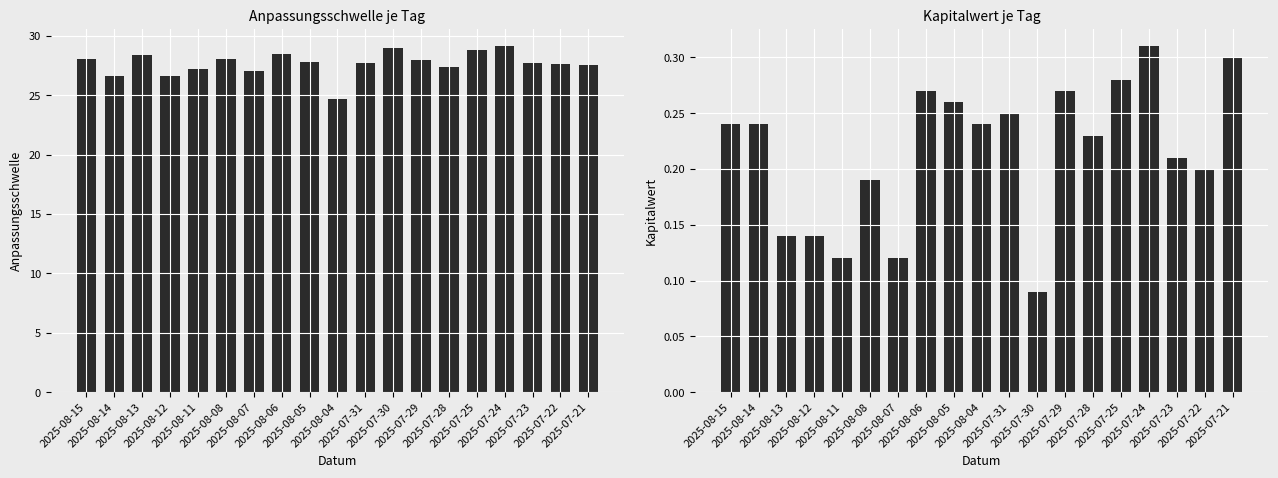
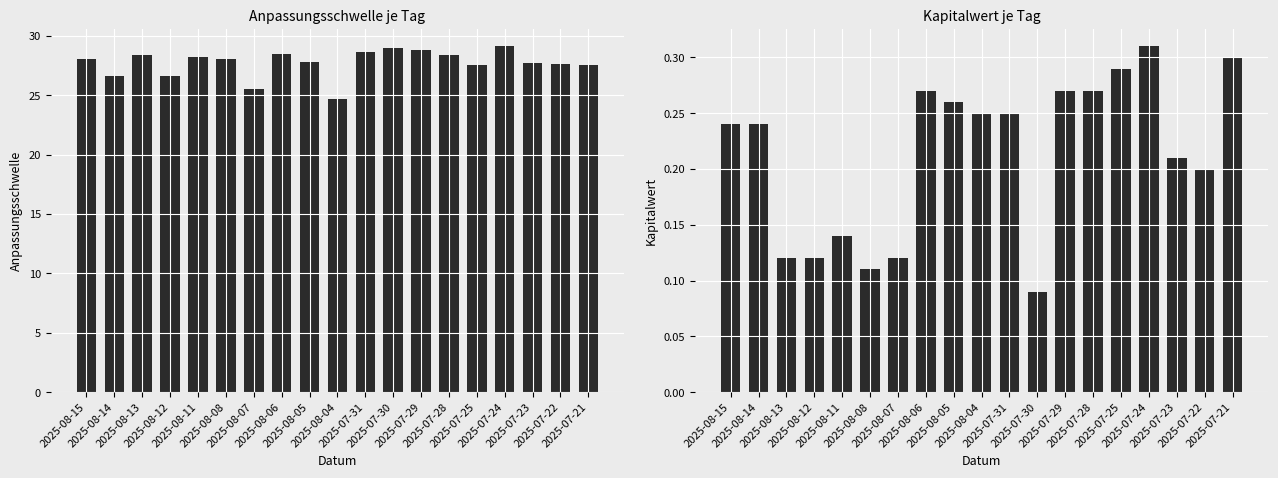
Anpassungsschwelle je Tag, 2025-08-11: 27.3 -> 28.3
Anpassungsschwelle je Tag, 2025-08-07: 27.1 -> 25.6
Anpassungsschwelle je Tag, 2025-07-31: 27.7 -> 28.6
Anpassungsschwelle je Tag, 2025-07-29: 28.0 -> 28.9
Anpassungsschwelle je Tag, 2025-07-28: 27.4 -> 28.4
Anpassungsschwelle je Tag, 2025-07-25: 28.8 -> 27.6
Kapitalwert je Tag, 2025-08-13: 0.14 -> 0.12
Kapitalwert je Tag, 2025-08-12: 0.14 -> 0.12
Kapitalwert je Tag, 2025-08-11: 0.12 -> 0.14
Kapitalwert je Tag, 2025-08-08: 0.19 -> 0.11
Kapitalwert je Tag, 2025-08-04: 0.24 -> 0.25
Kapitalwert je Tag, 2025-07-28: 0.23 -> 0.27
Kapitalwert je Tag, 2025-07-25: 0.28 -> 0.29
